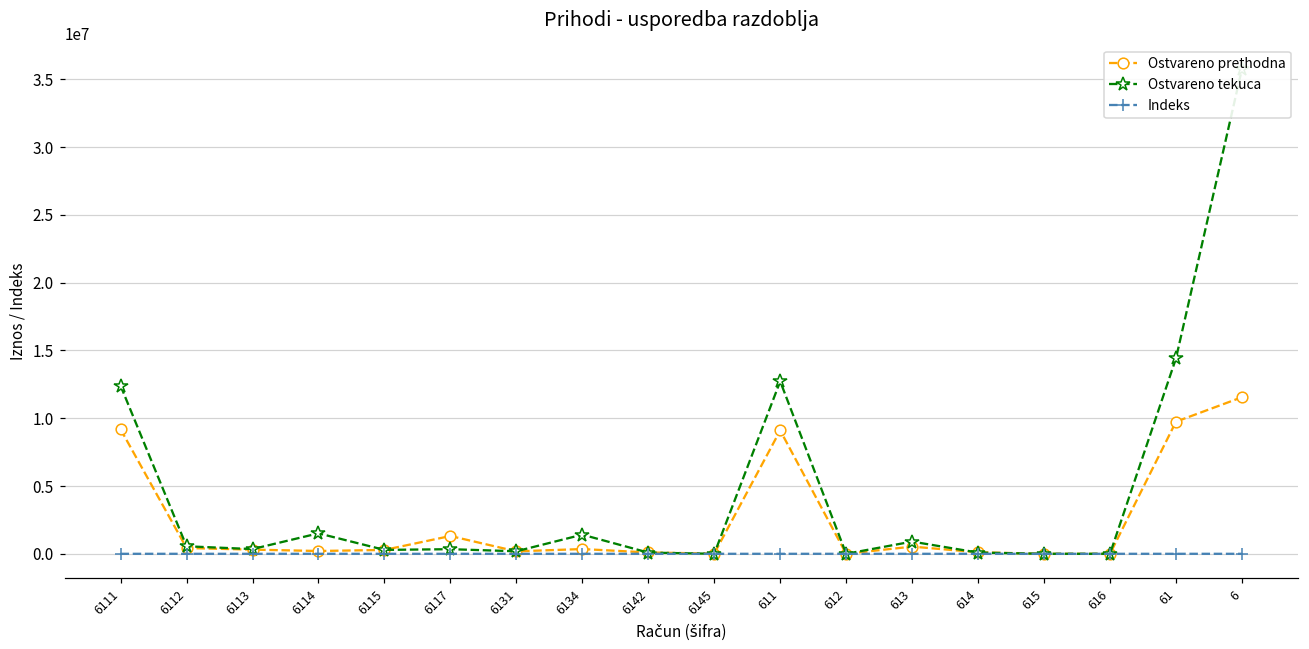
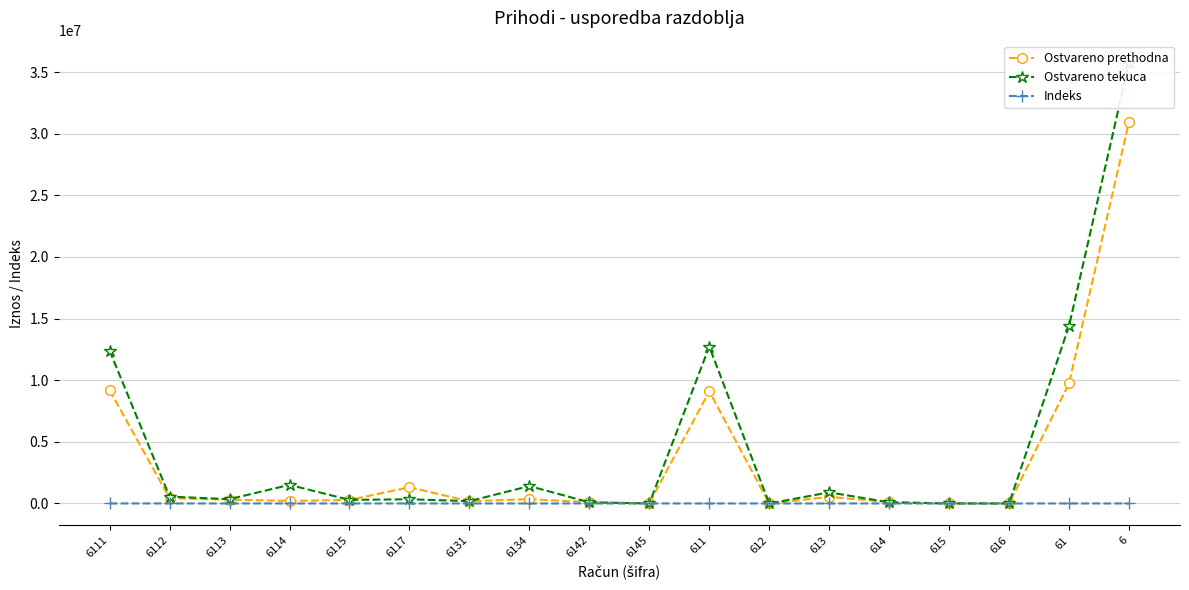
Ostvareno prethodna, 6: 11500000 -> 31000000
